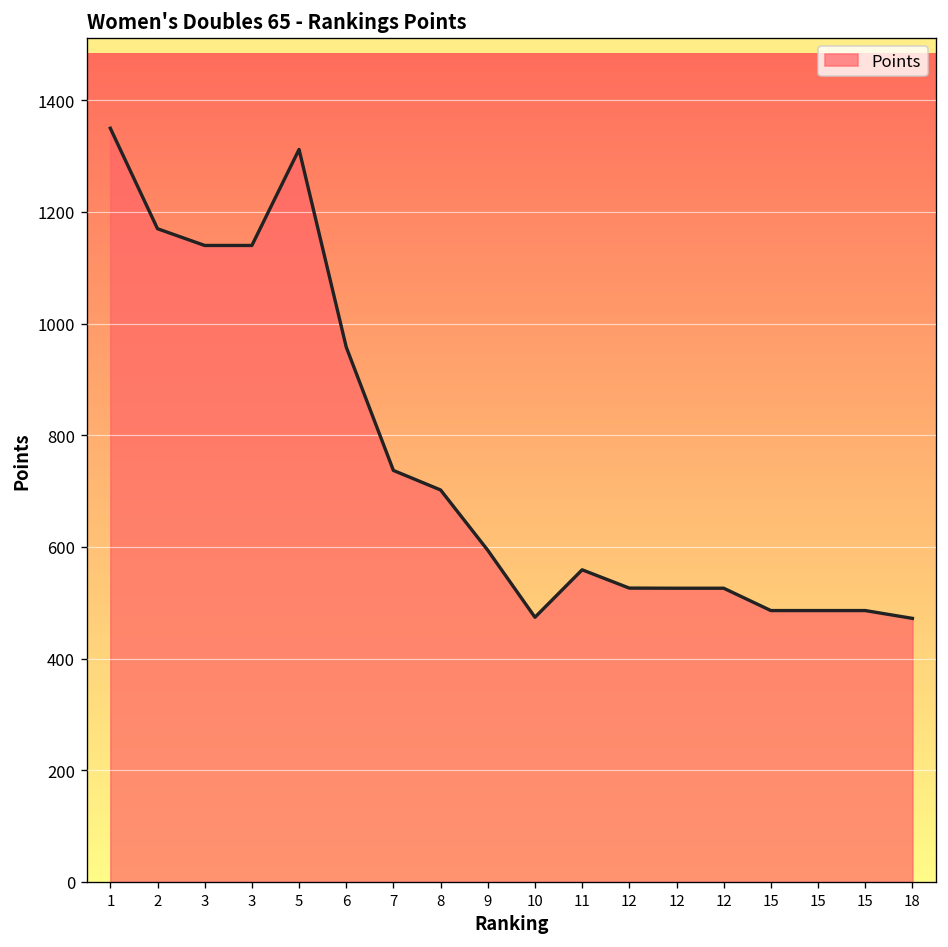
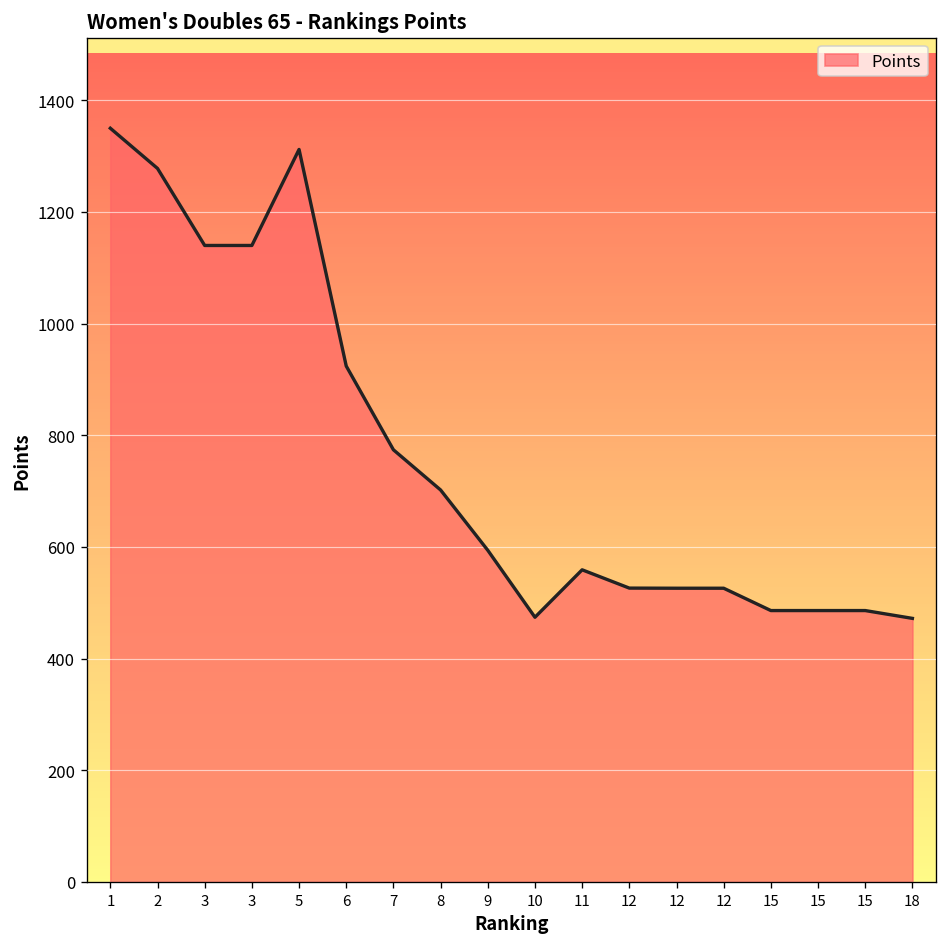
2: 1170 -> 1280
6: 960 -> 920
7: 740 -> 770
